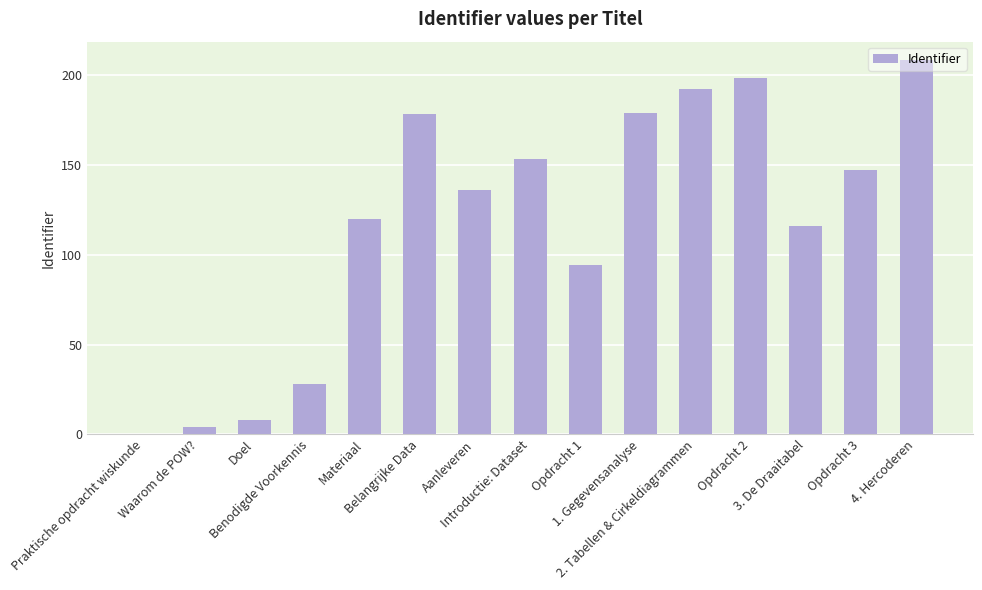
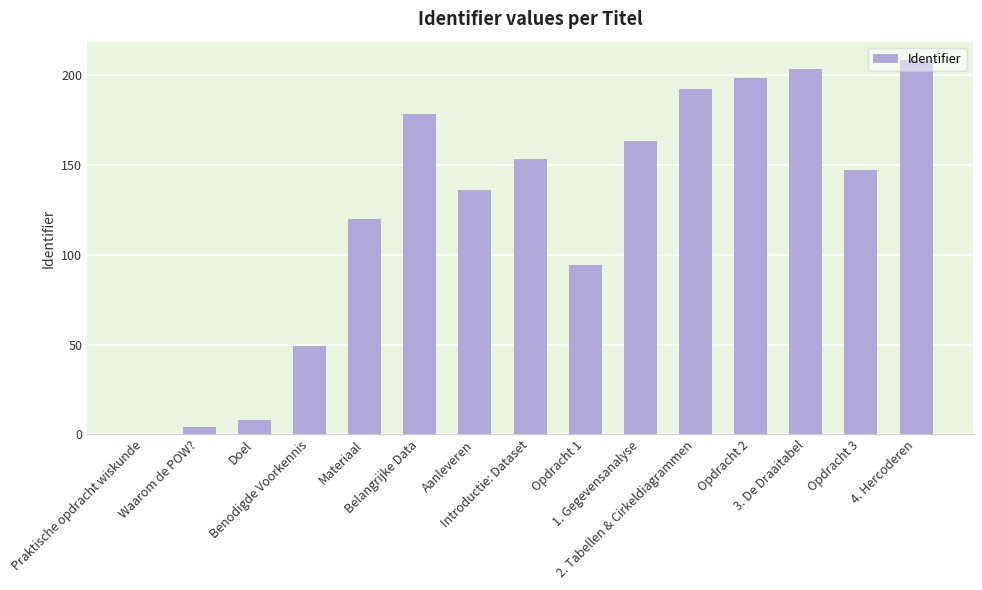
Benodigde Voorkennis: 28 -> 49
1. Gegevensanalyse: 179 -> 163
3. De Draaitabel: 116 -> 203
